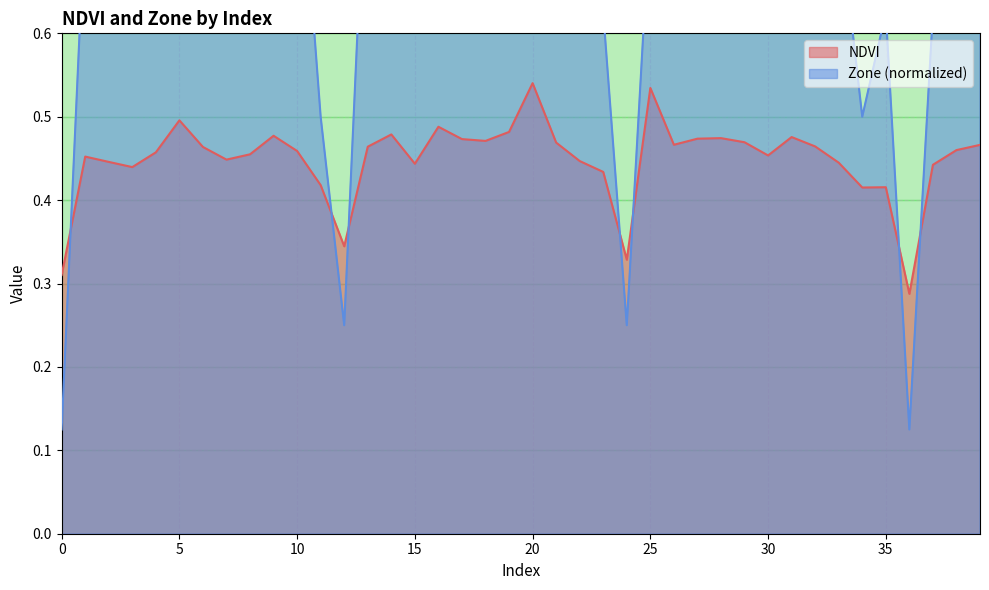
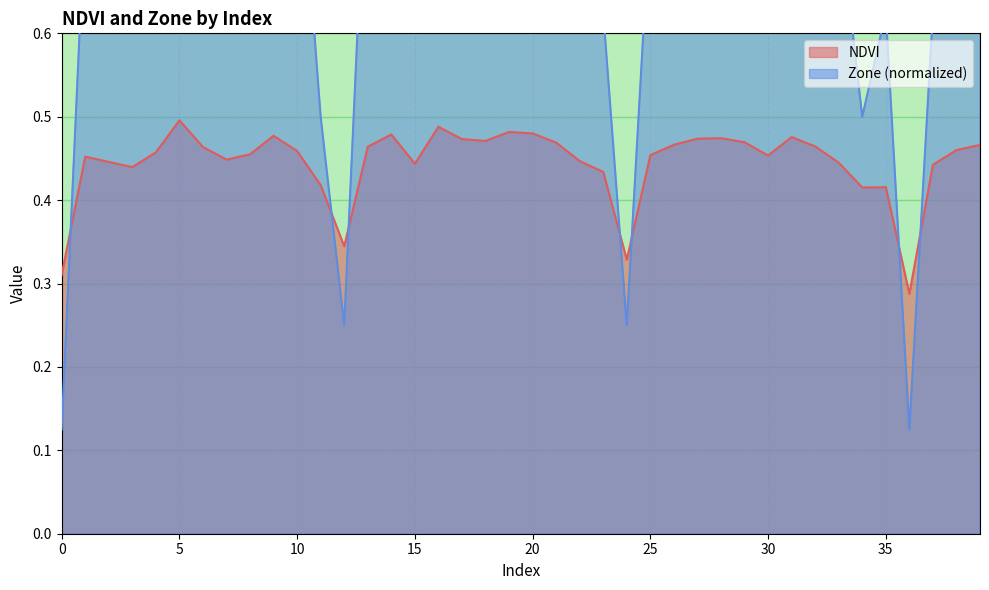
NDVI, 20: 0.54 -> 0.48
NDVI, 25: 0.53 -> 0.45
